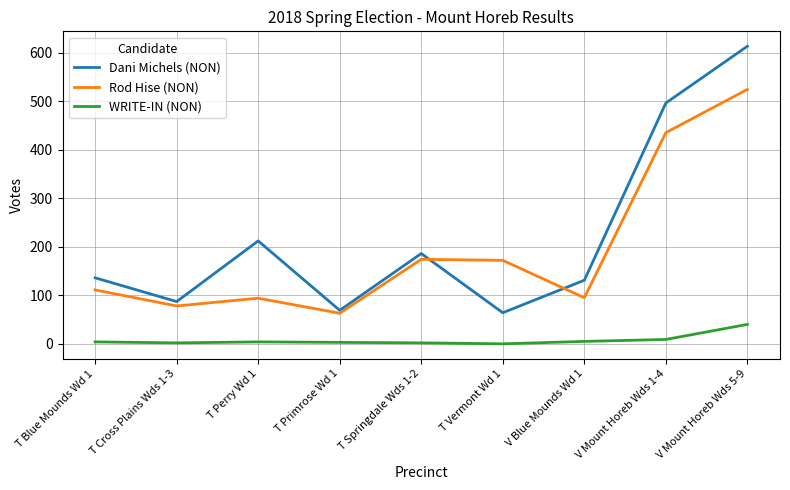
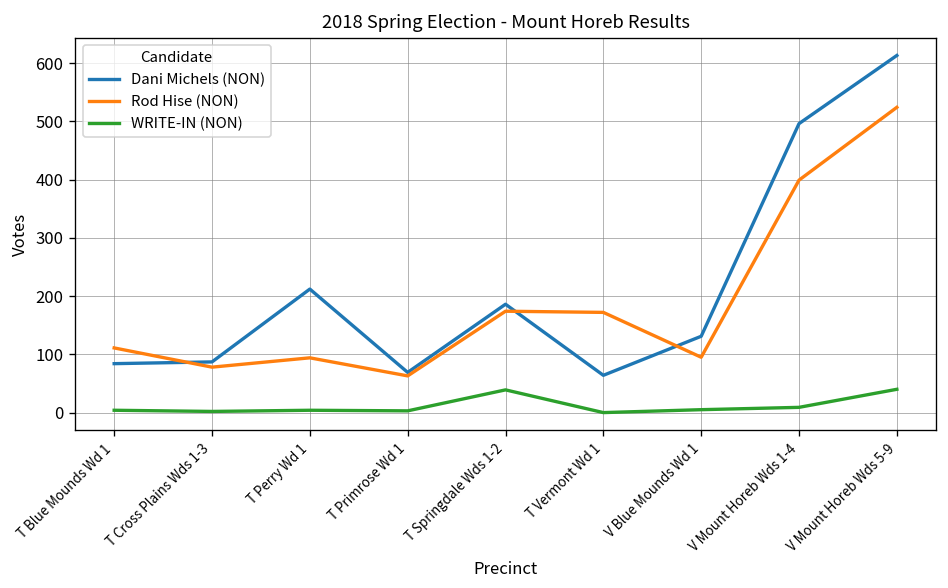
Dani Michels (NON), T Blue Mounds Wd 1: 140 -> 80
WRITE-IN (NON), T Springdale Wds 1-2: 0 -> 40
Rod Hise (NON), V Mount Horeb Wds 1-4: 440 -> 400
